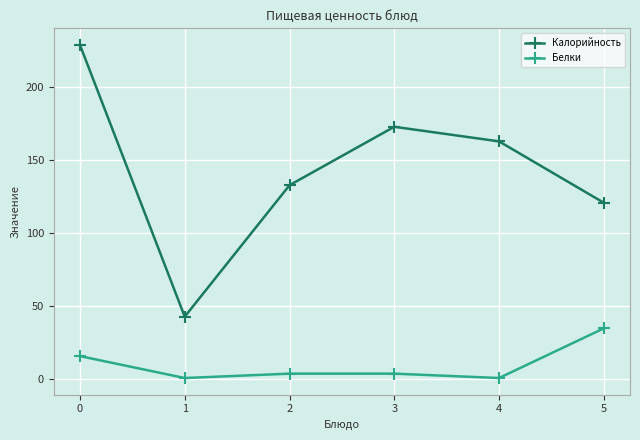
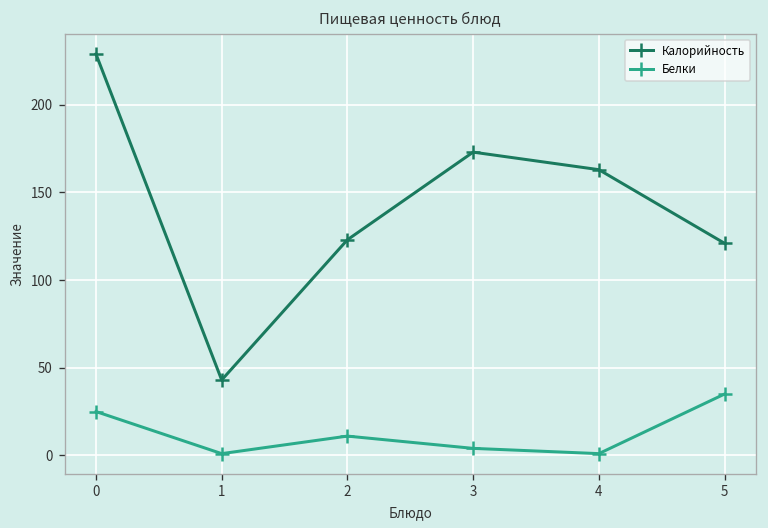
Белки, 0: 16 -> 25
Калорийность, 2: 133 -> 123
Белки, 2: 4 -> 11
